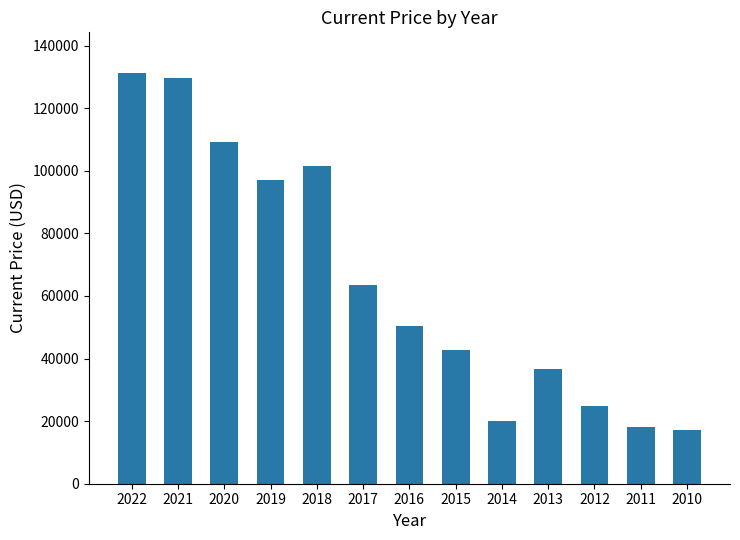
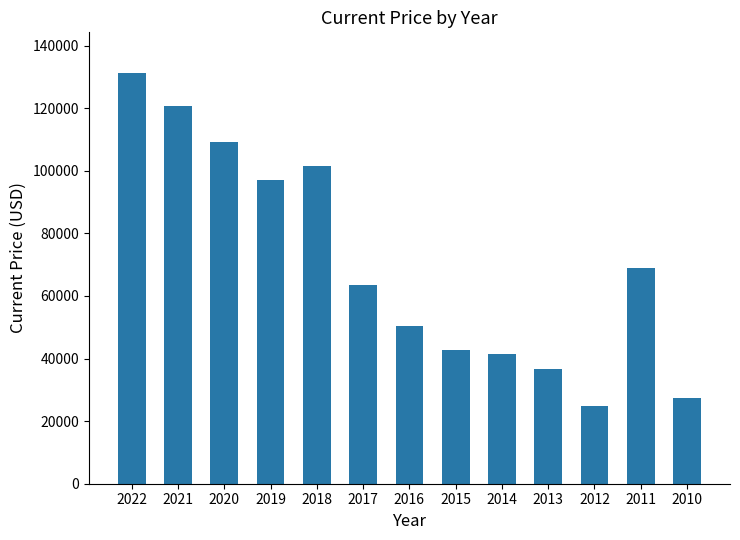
2021: 130000 -> 121000
2014: 20000 -> 41000
2011: 18000 -> 69000
2010: 17000 -> 28000
